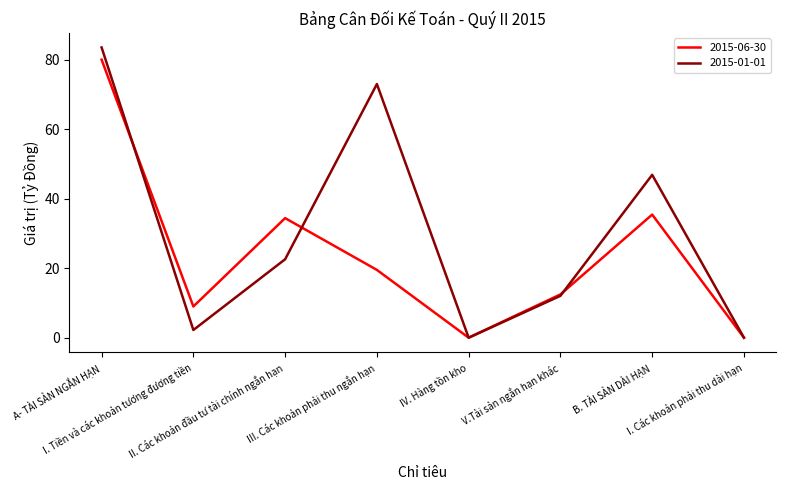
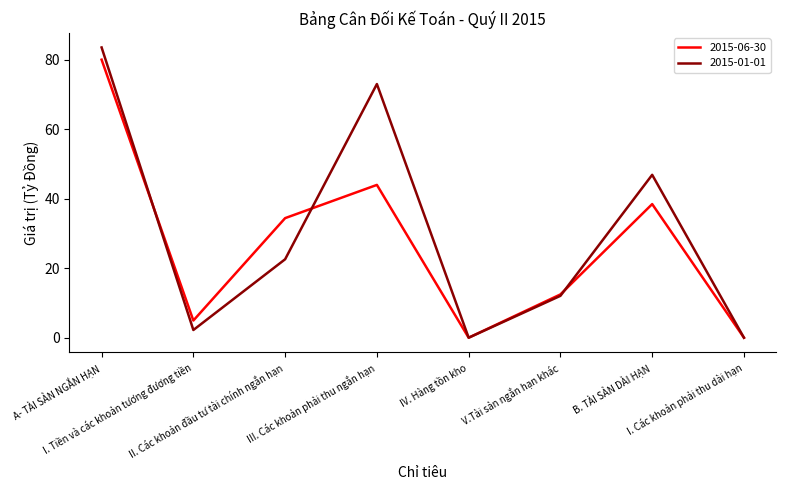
2015-06-30, I. Tiền và các khoản tương đương tiền: 9 -> 5
2015-06-30, III. Các khoản phải thu ngắn hạn: 20 -> 44
2015-06-30, B. TÀI SẢN DÀI HẠN: 35 -> 38
